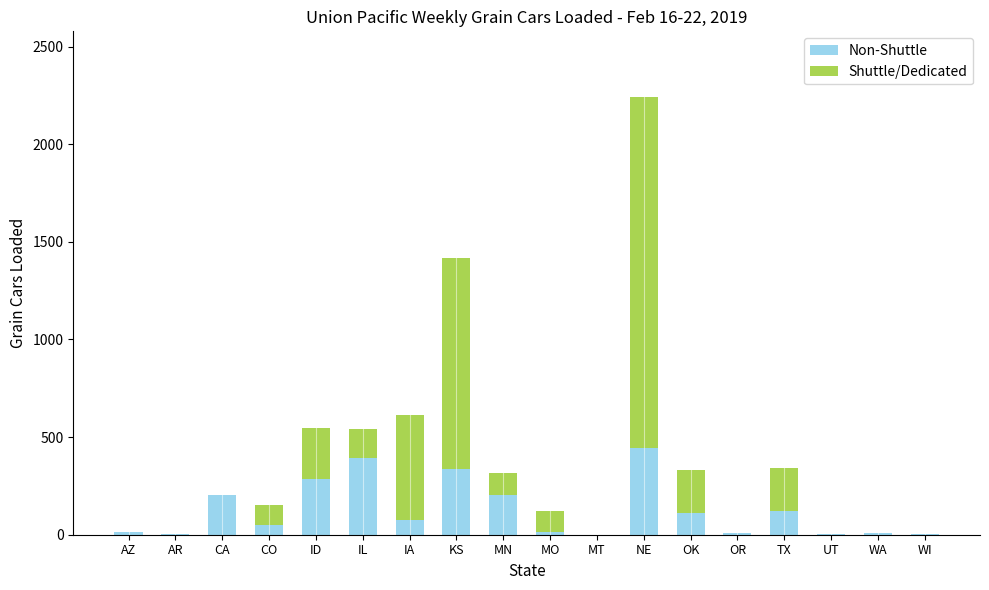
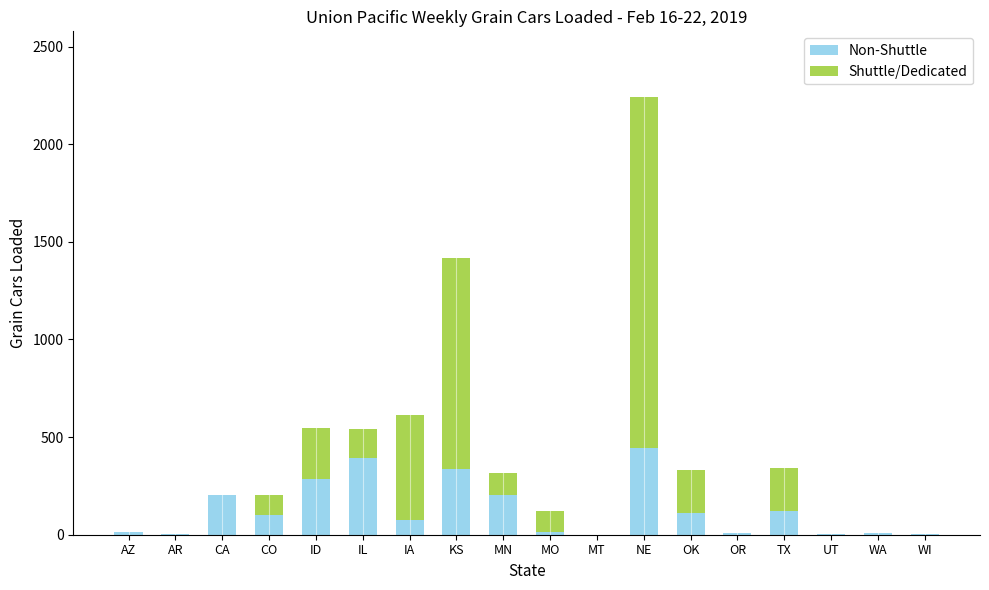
Non-Shuttle, CO: 50 -> 100
